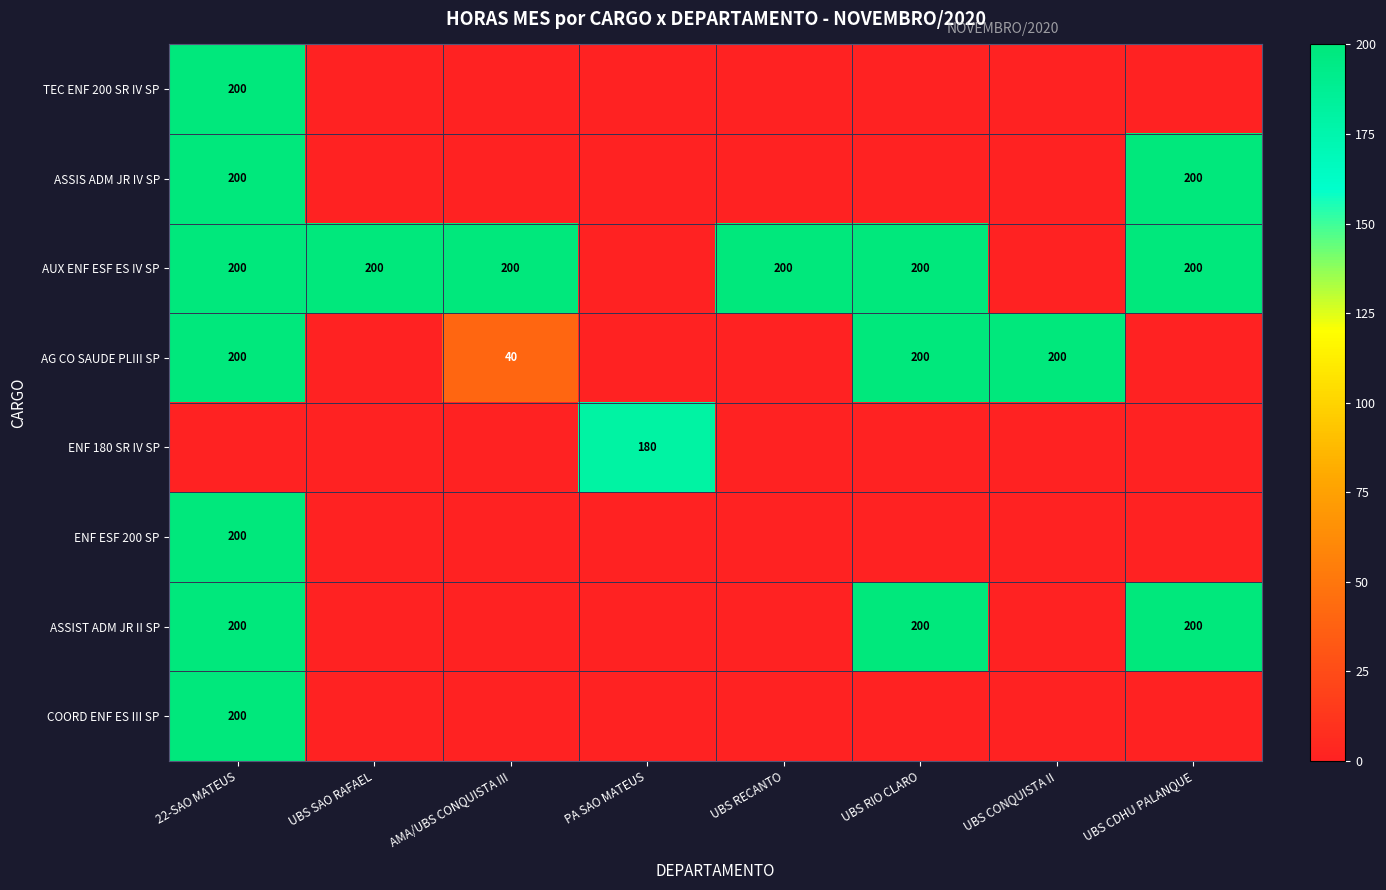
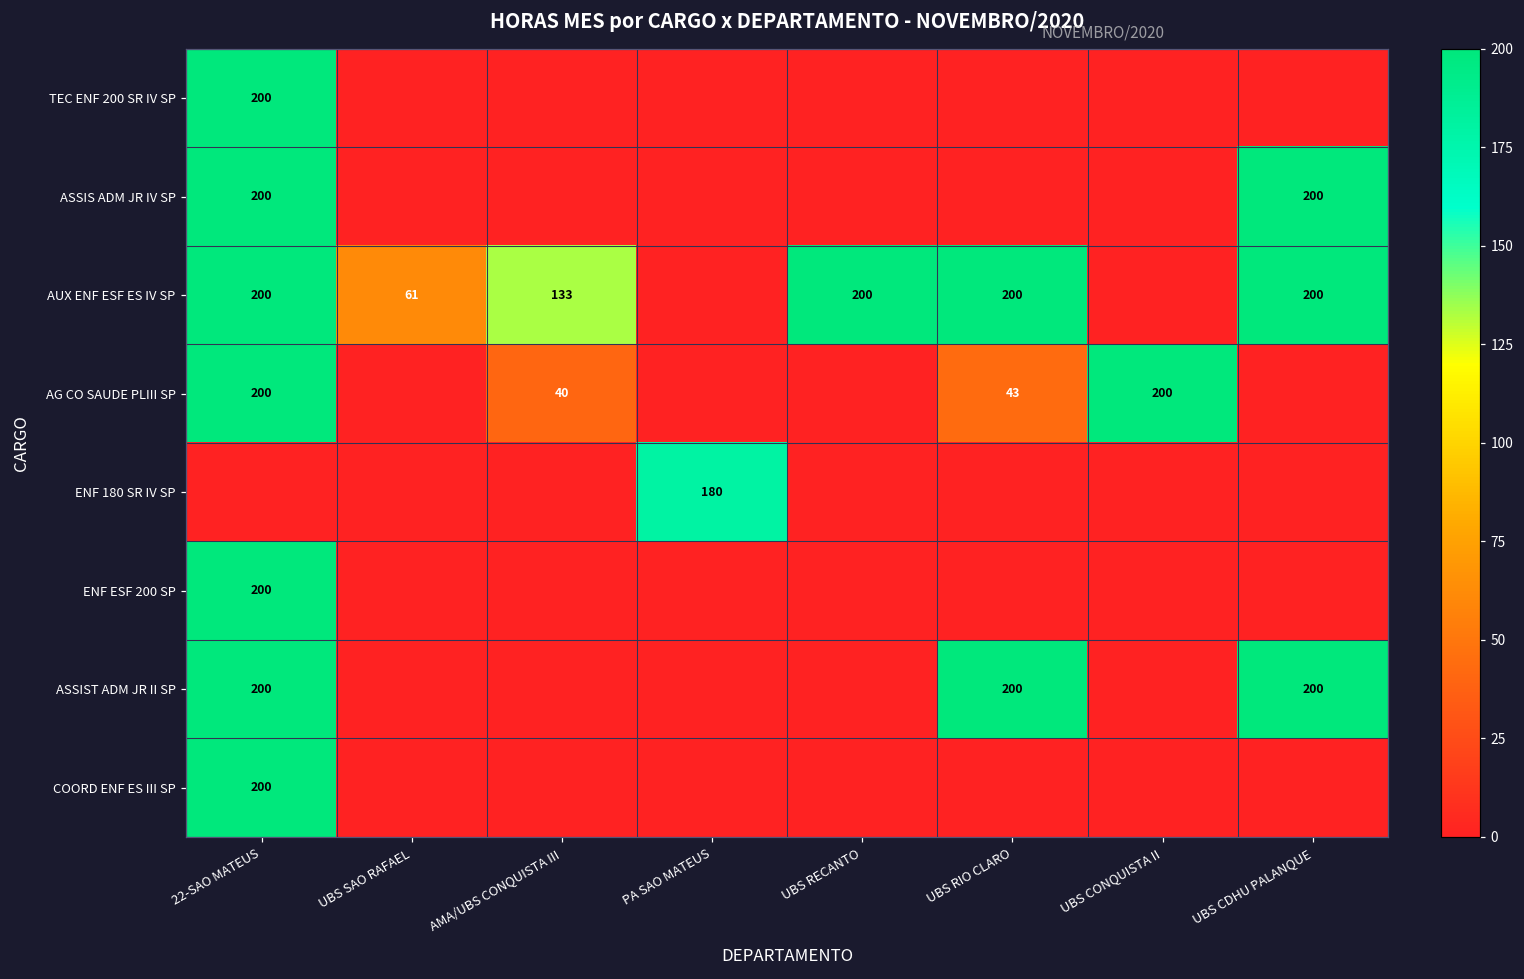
AUX ENF ESF ES IV SP, UBS SAO RAFAEL: 200 -> 61
AUX ENF ESF ES IV SP, AMA/UBS CONQUISTA III: 200 -> 133
AG CO SAUDE PLIII SP, UBS RIO CLARO: 200 -> 43
